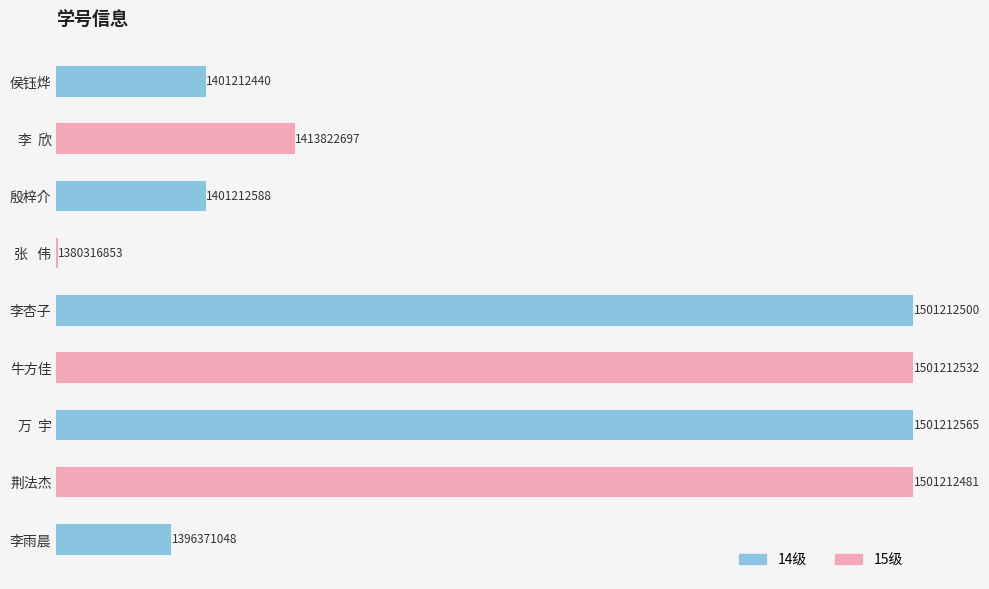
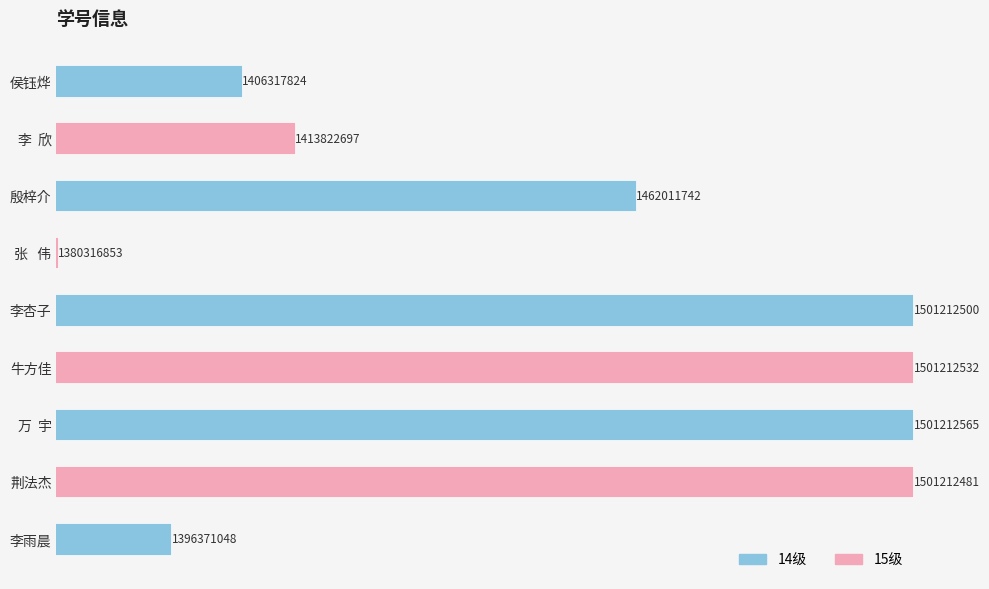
侯钰烨: 1401212440 -> 1406317824
殷梓介: 1401212588 -> 1462011742
